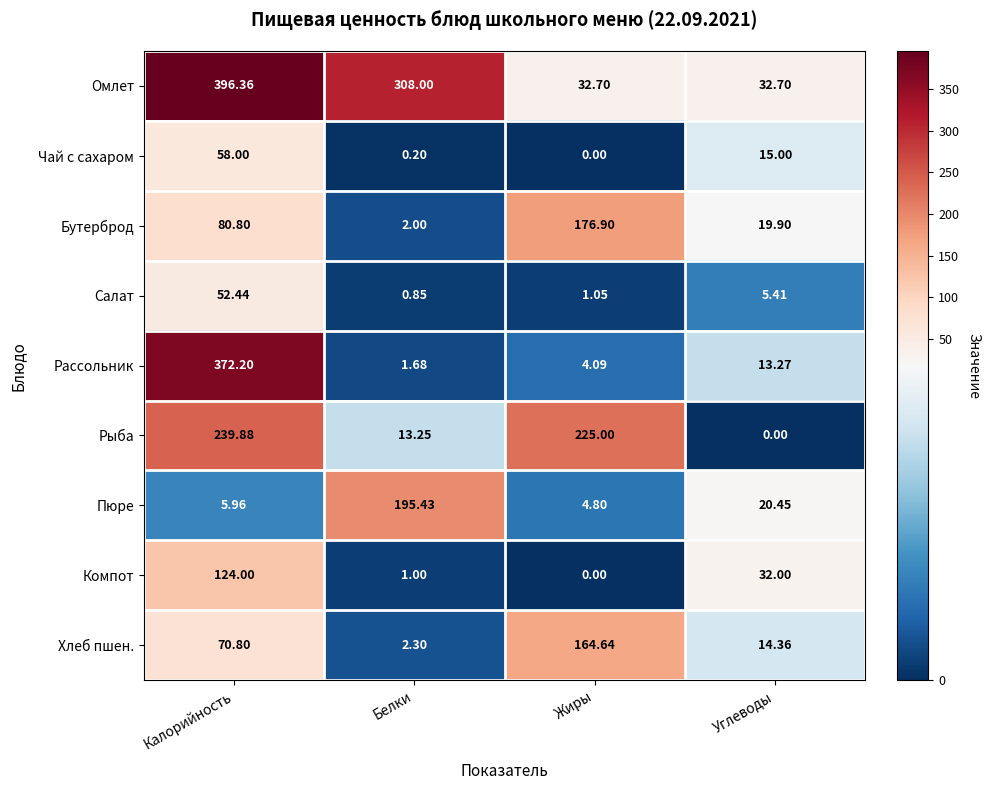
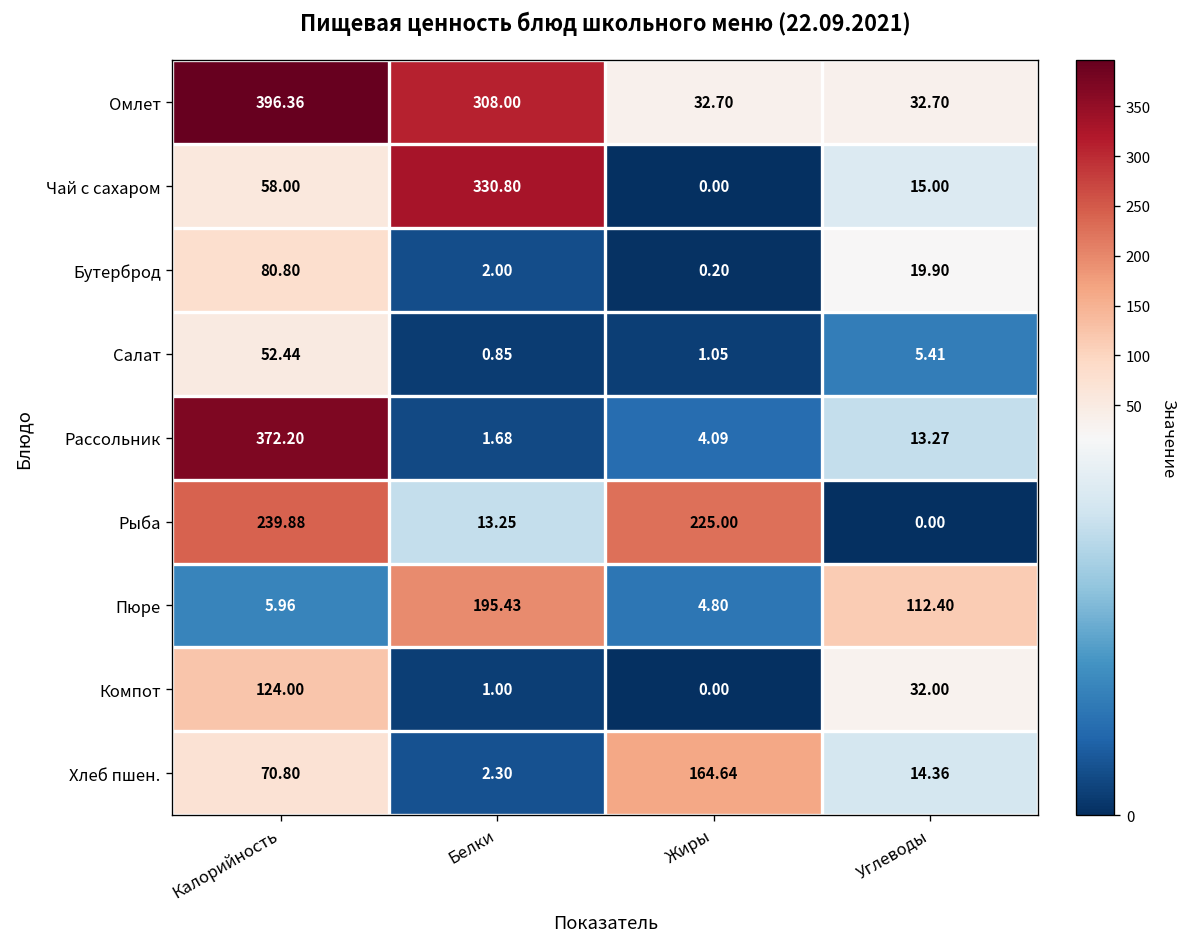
Чай с сахаром, Белки: 0.20 -> 330.80
Бутерброд, Жиры: 176.90 -> 0.20
Пюре, Углеводы: 20.45 -> 112.40
